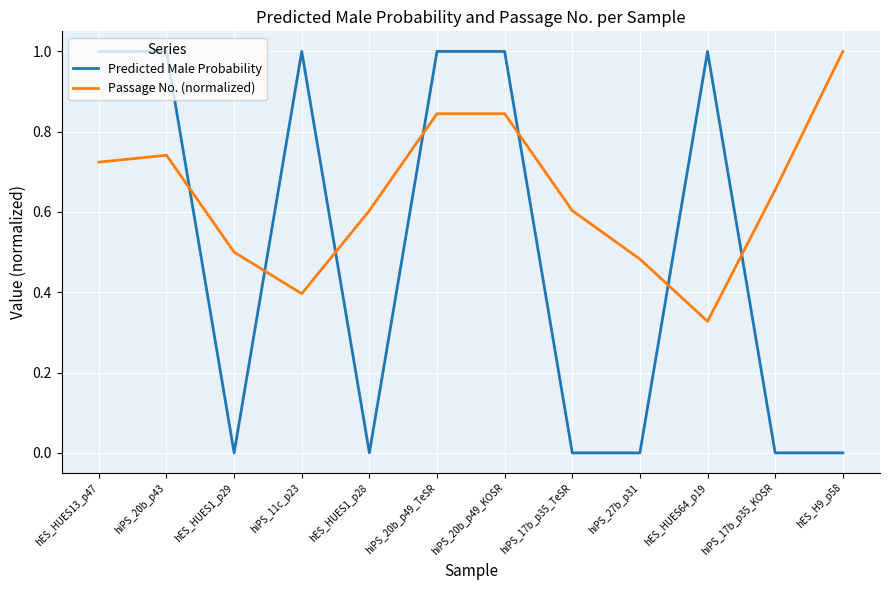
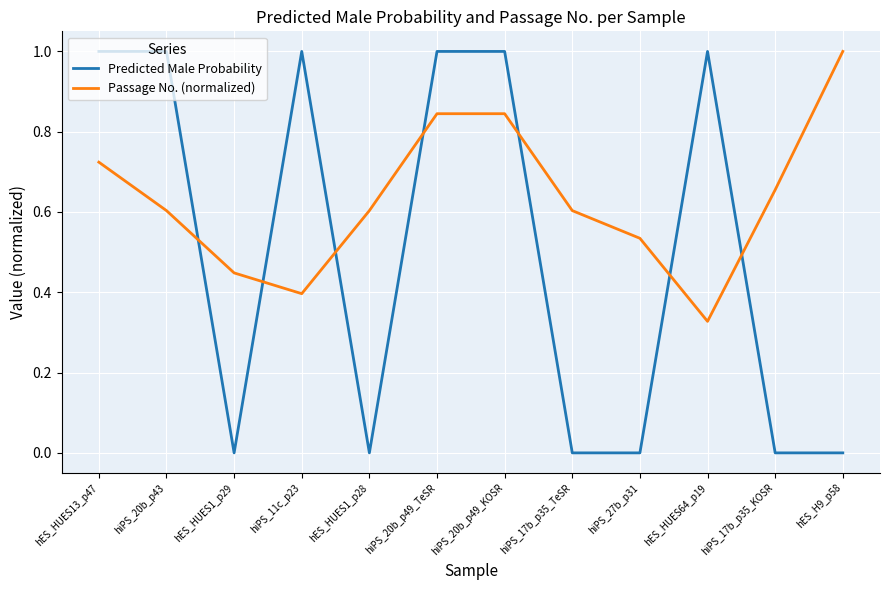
Passage No. (normalized), hiPS_20b_p43: 0.74 -> 0.60
Passage No. (normalized), hES_HUES1_p29: 0.50 -> 0.45
Passage No. (normalized), hiPS_27b_p31: 0.48 -> 0.53
